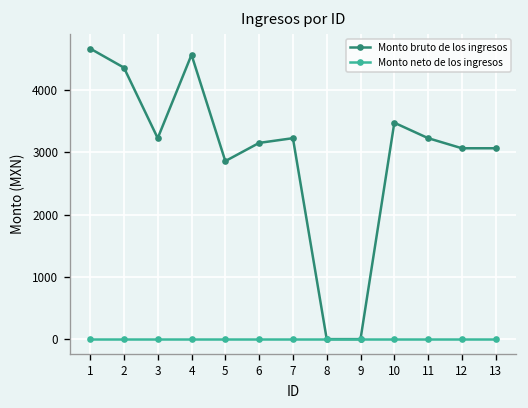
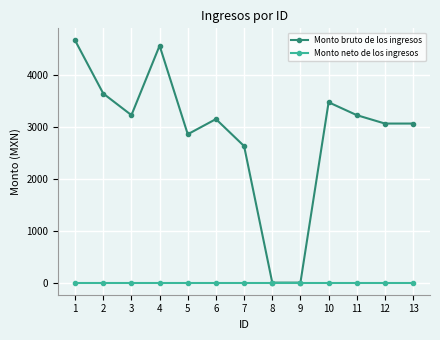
Monto bruto de los ingresos, 2: 4400 -> 3600
Monto bruto de los ingresos, 7: 3200 -> 2600
